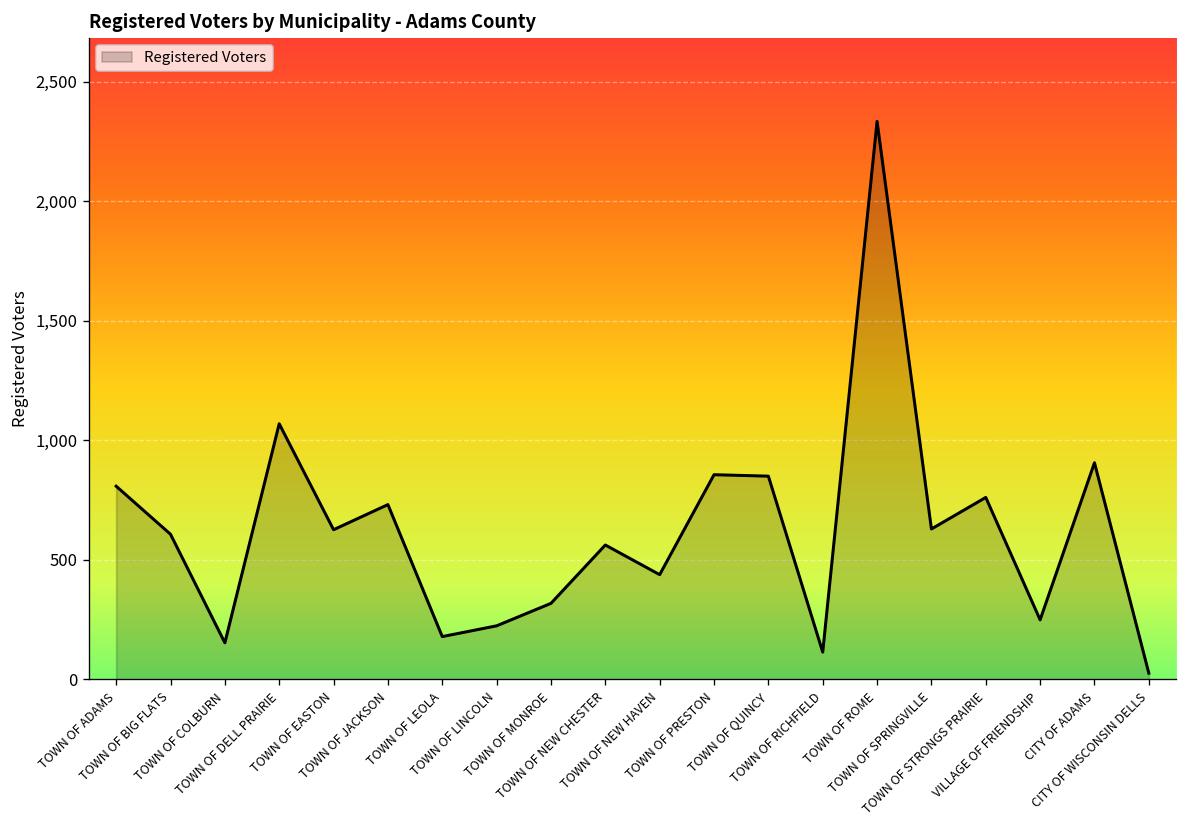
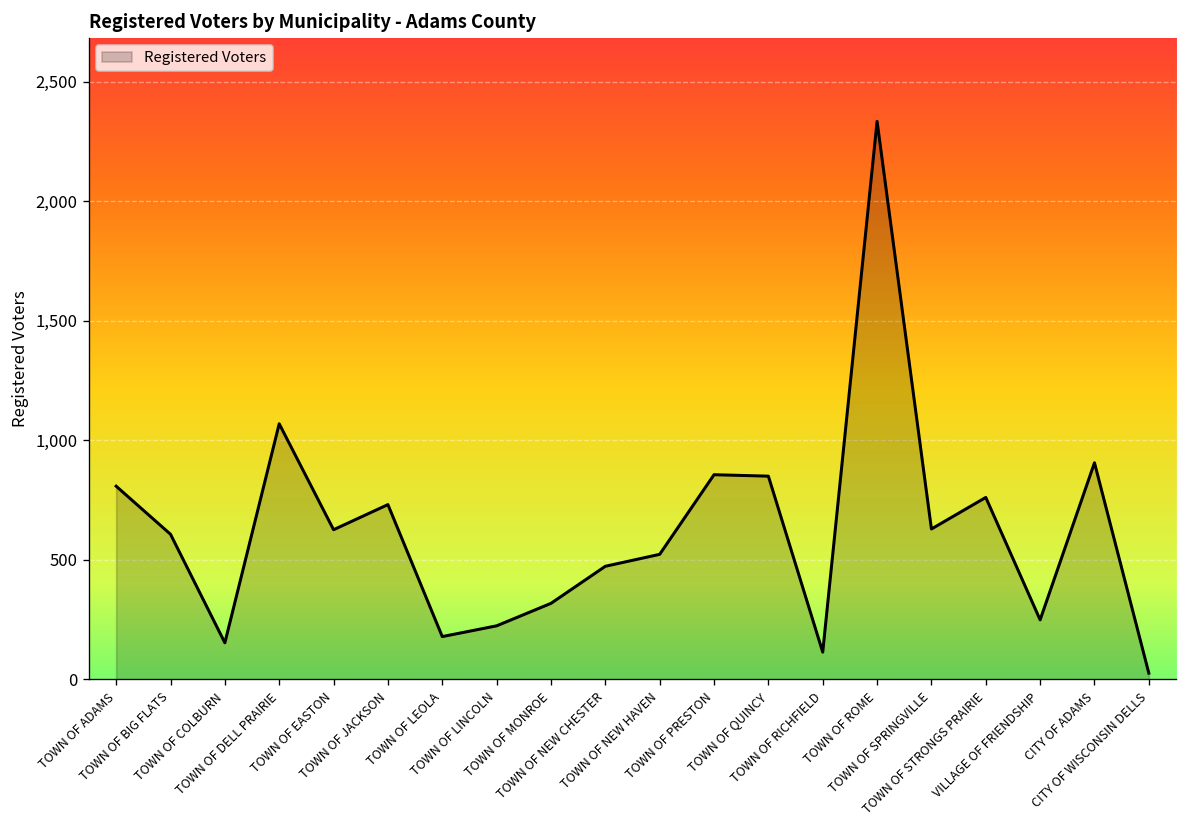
TOWN OF NEW CHESTER: 560 -> 470
TOWN OF NEW HAVEN: 440 -> 520
